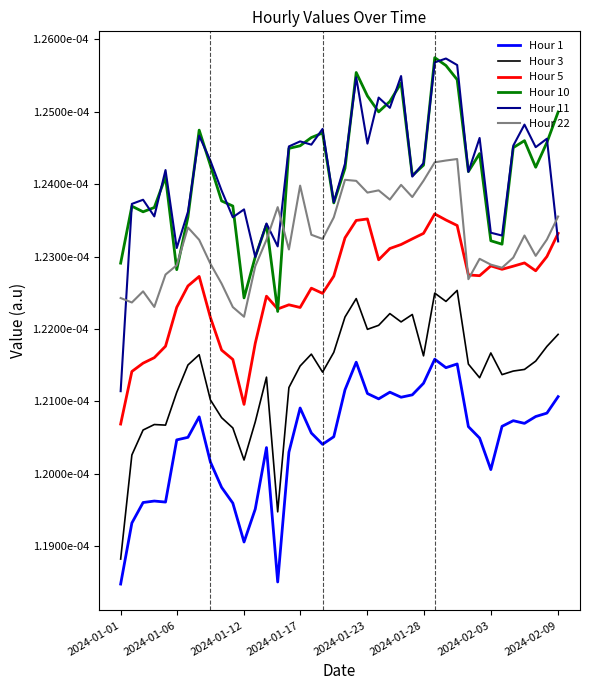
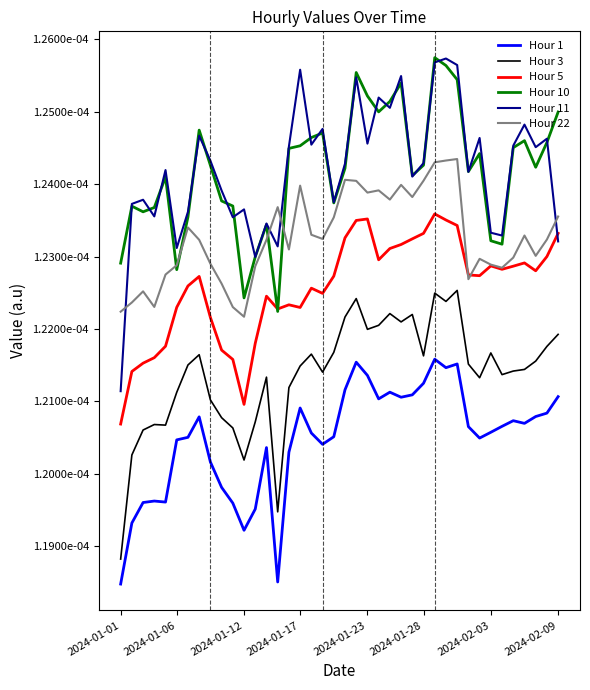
Hour 22, 2024-01-01: 0.0001224 -> 0.0001222
Hour 1, 2024-01-12: 0.0001191 -> 0.0001192
Hour 11, 2024-01-17: 0.0001246 -> 0.0001256
Hour 1, 2024-01-23: 0.0001211 -> 0.0001214
Hour 1, 2024-02-03: 0.0001201 -> 0.0001206
